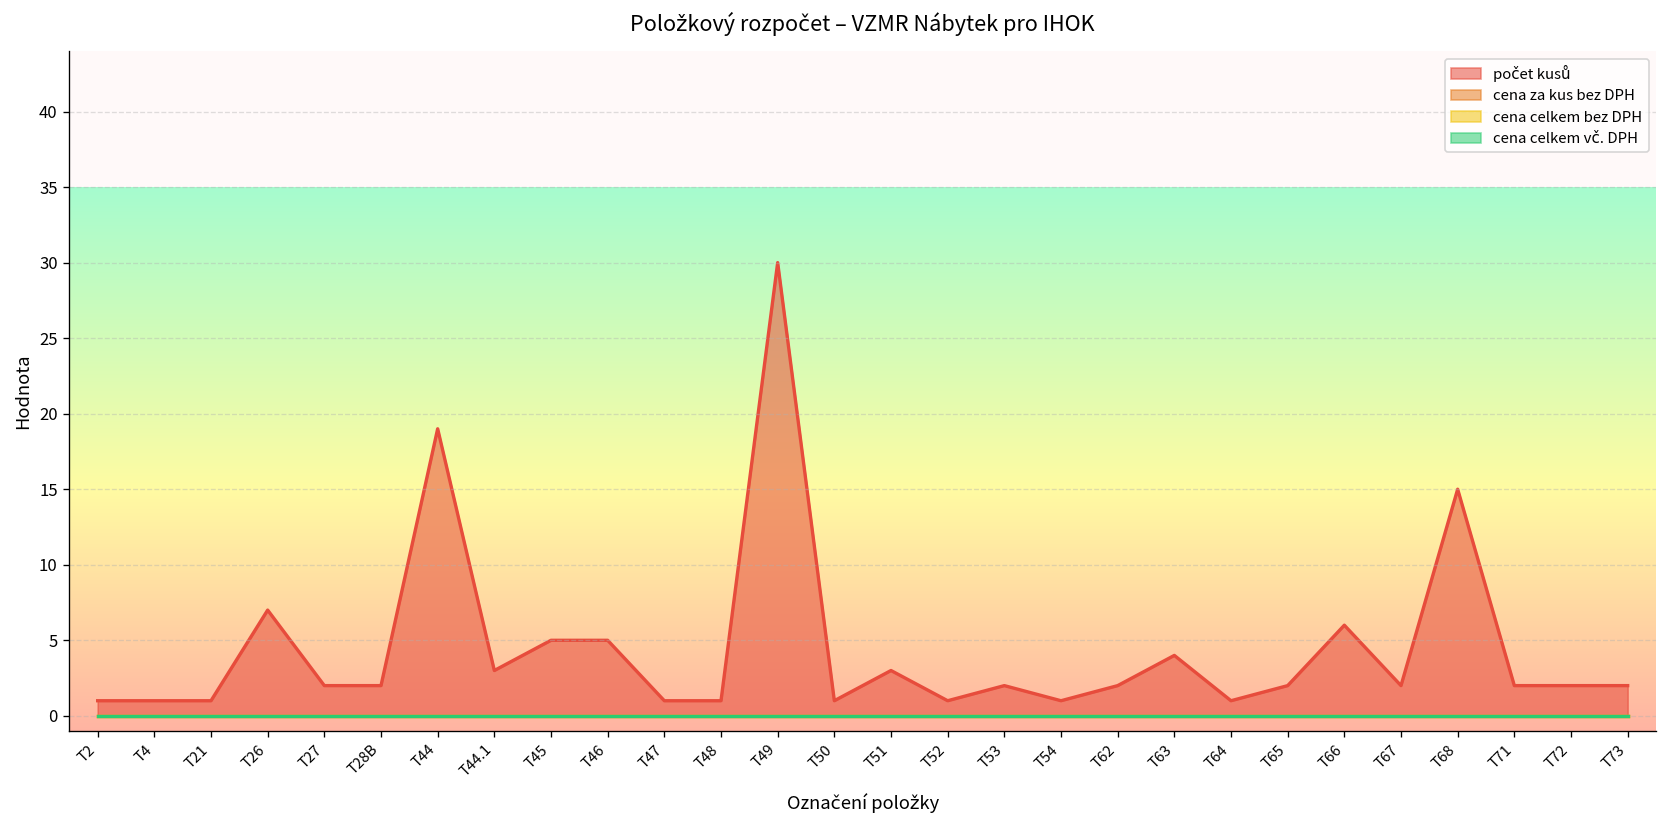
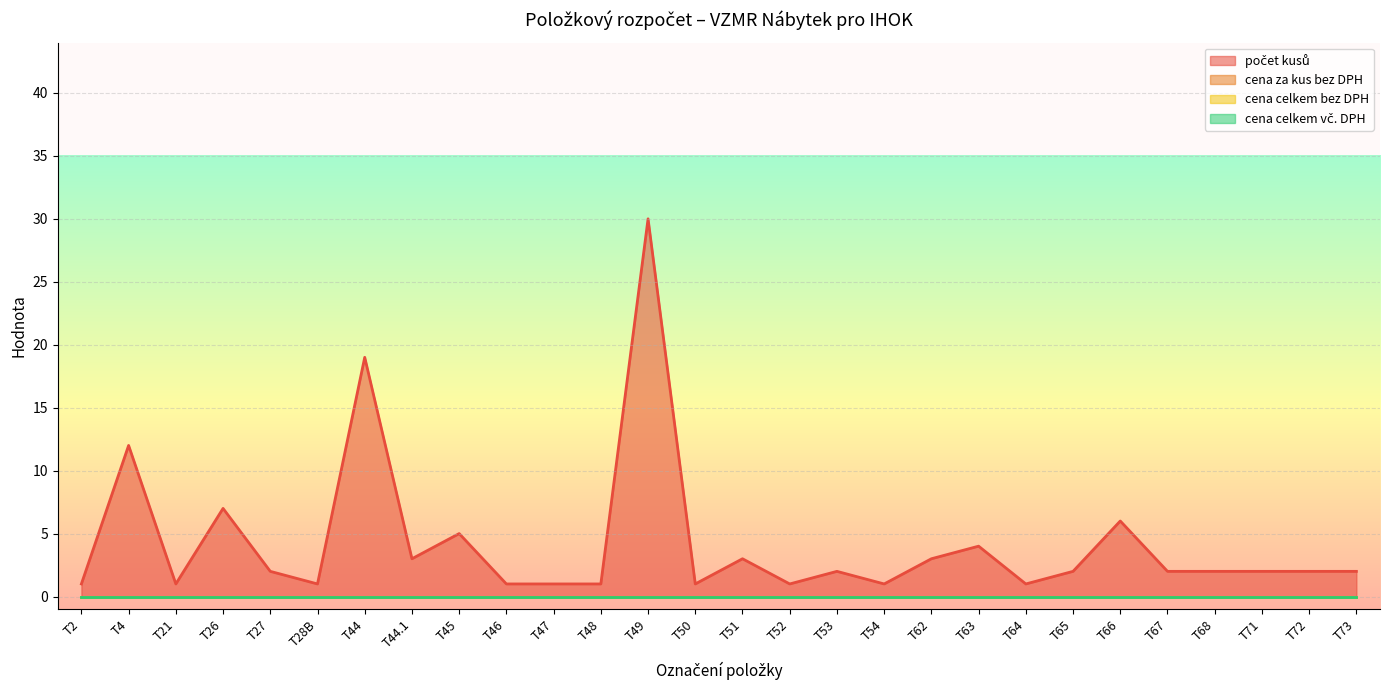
počet kusů, T4: 1 -> 12
počet kusů, T28B: 2 -> 1
počet kusů, T46: 5 -> 1
počet kusů, T62: 2 -> 3
počet kusů, T68: 15 -> 2
